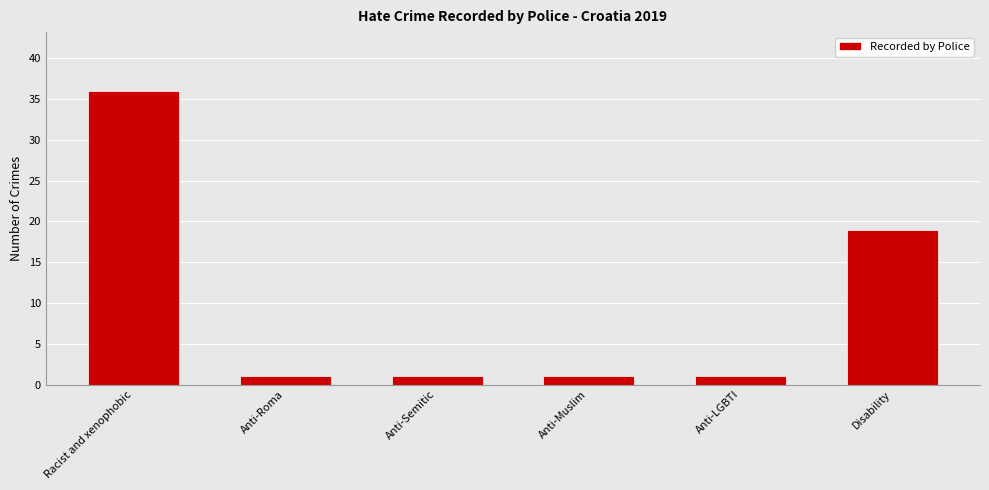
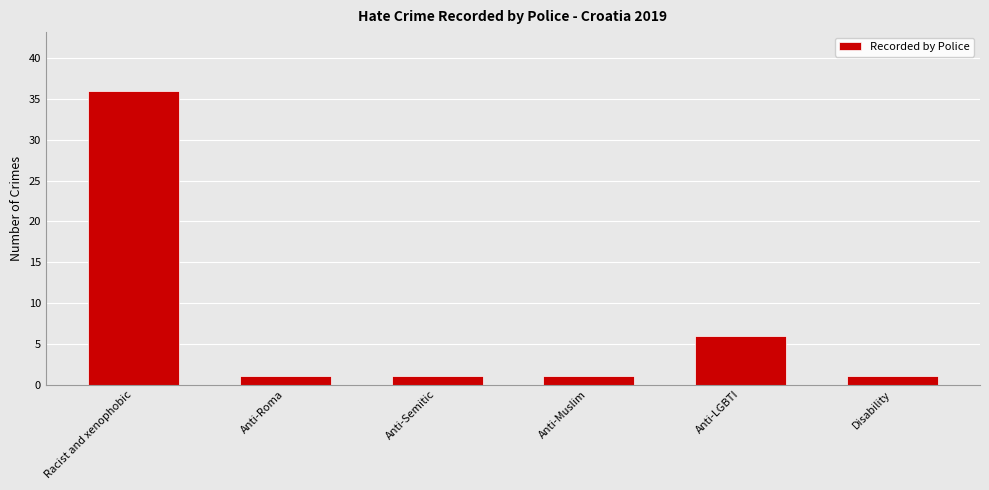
Anti-LGBTI: 1 -> 6
Disability: 19 -> 1
